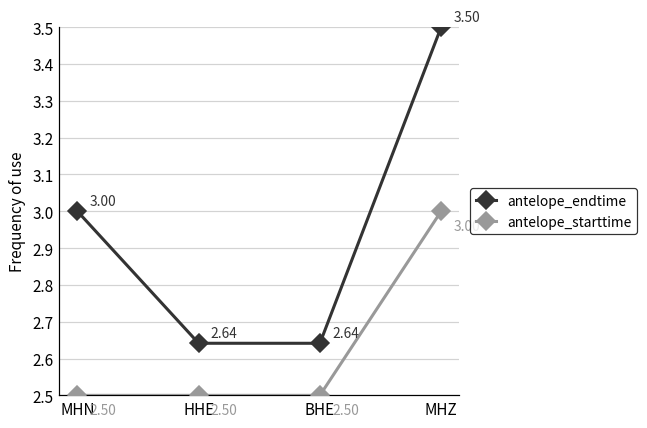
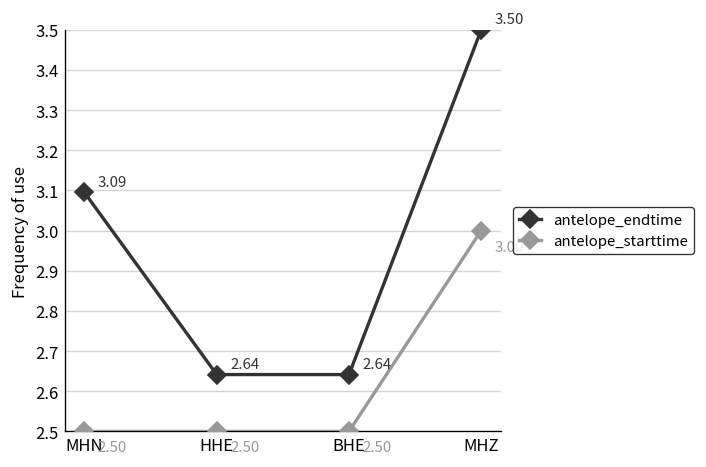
antelope_endtime, MHN: 3.00 -> 3.09
